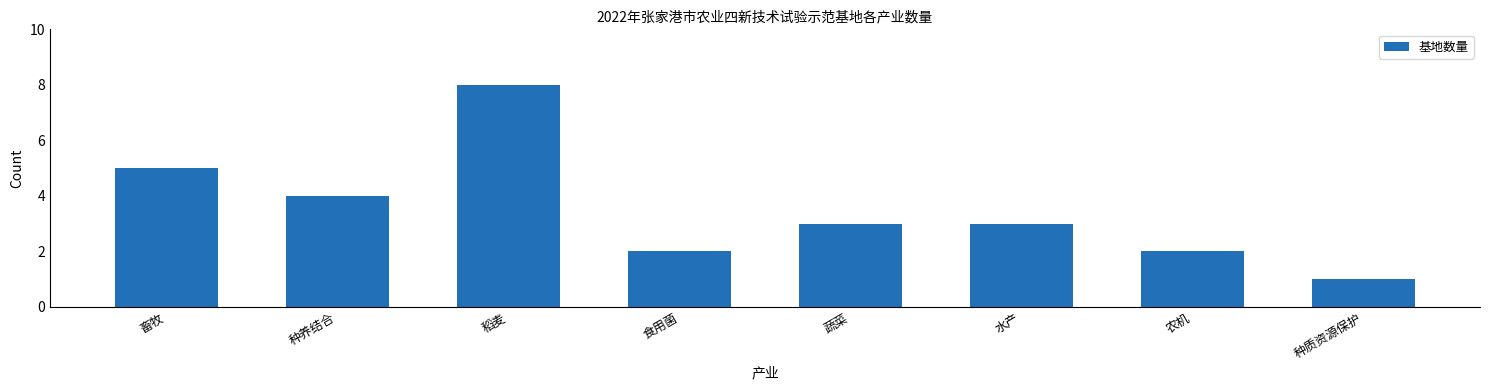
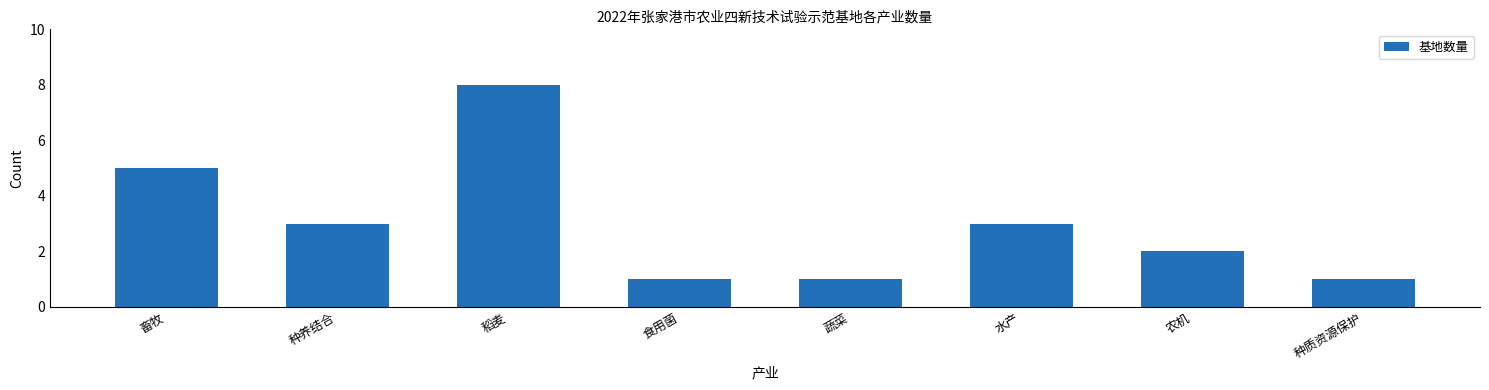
种养结合: 4 -> 3
食用菌: 2 -> 1
蔬菜: 3 -> 1
